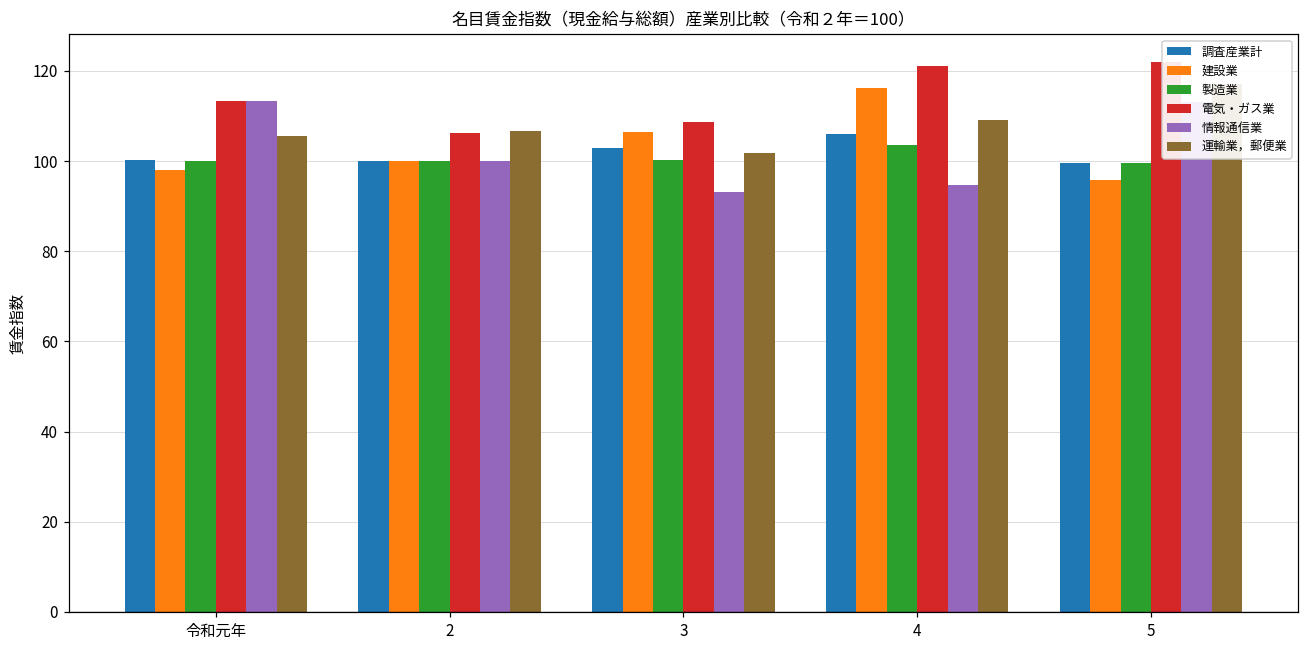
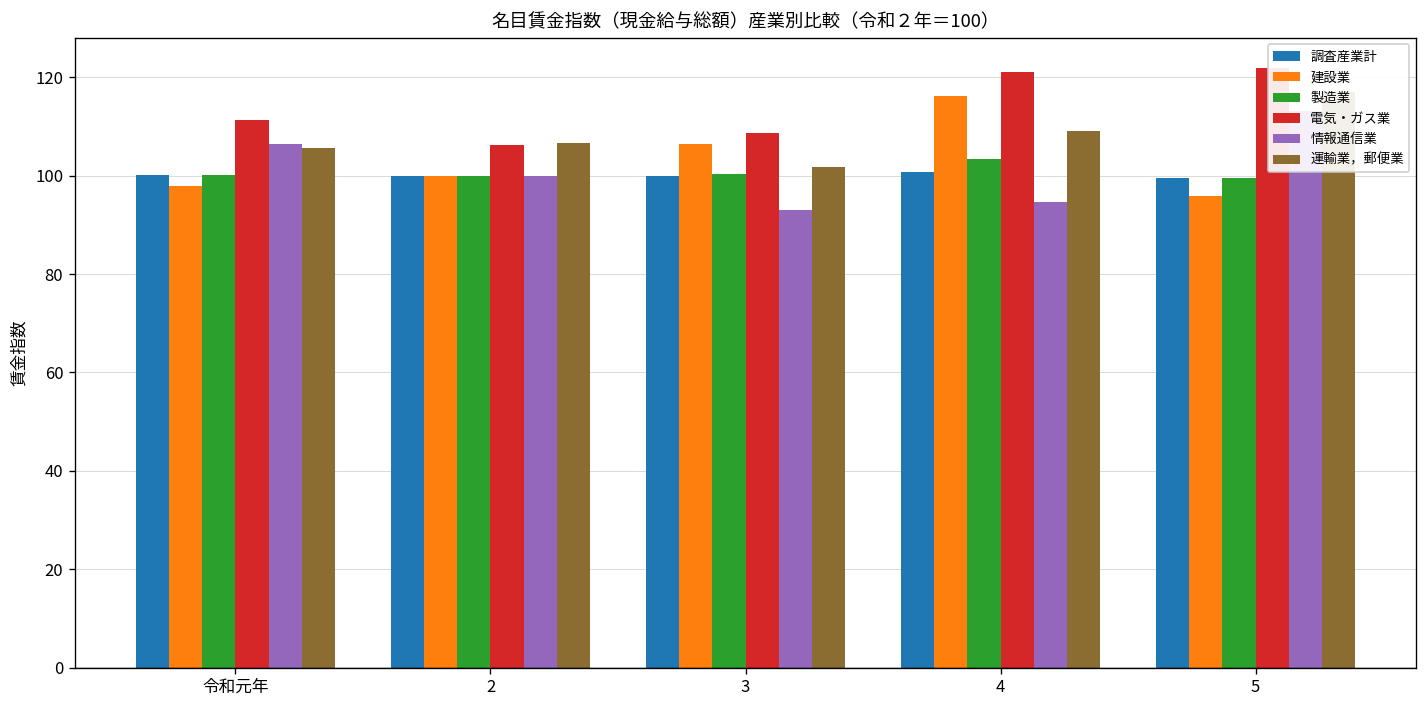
電気・ガス業, 令和元年: 113 -> 111
情報通信業, 令和元年: 113 -> 107
調査産業計, 3: 103 -> 100
調査産業計, 4: 106 -> 101
